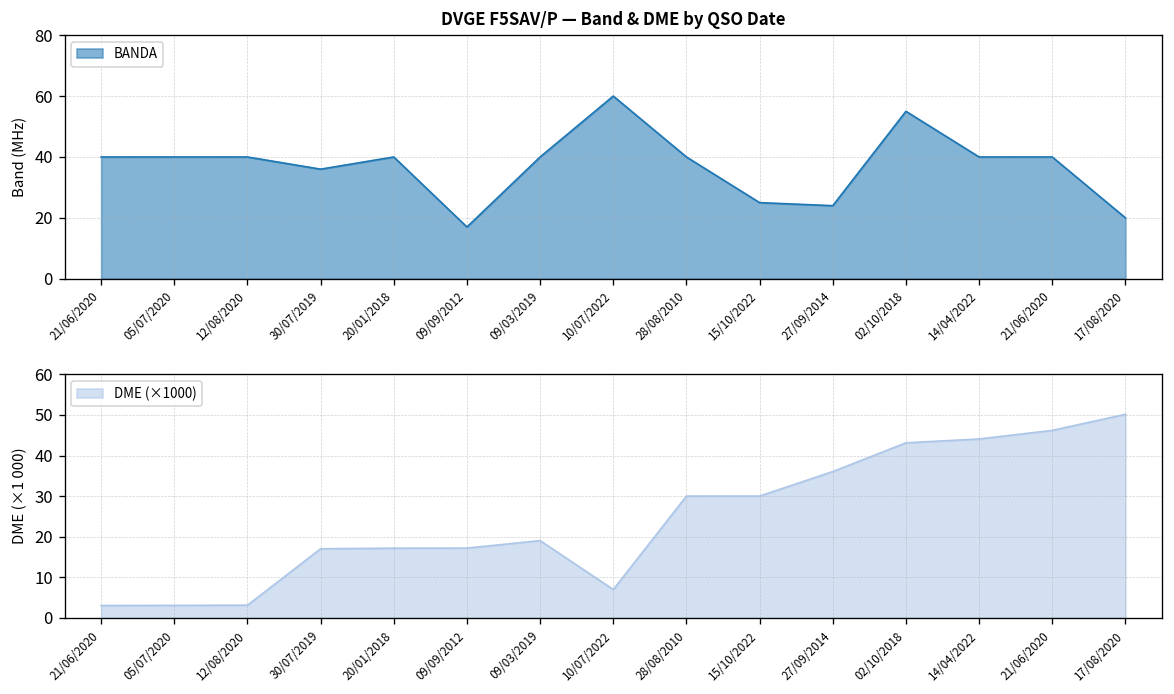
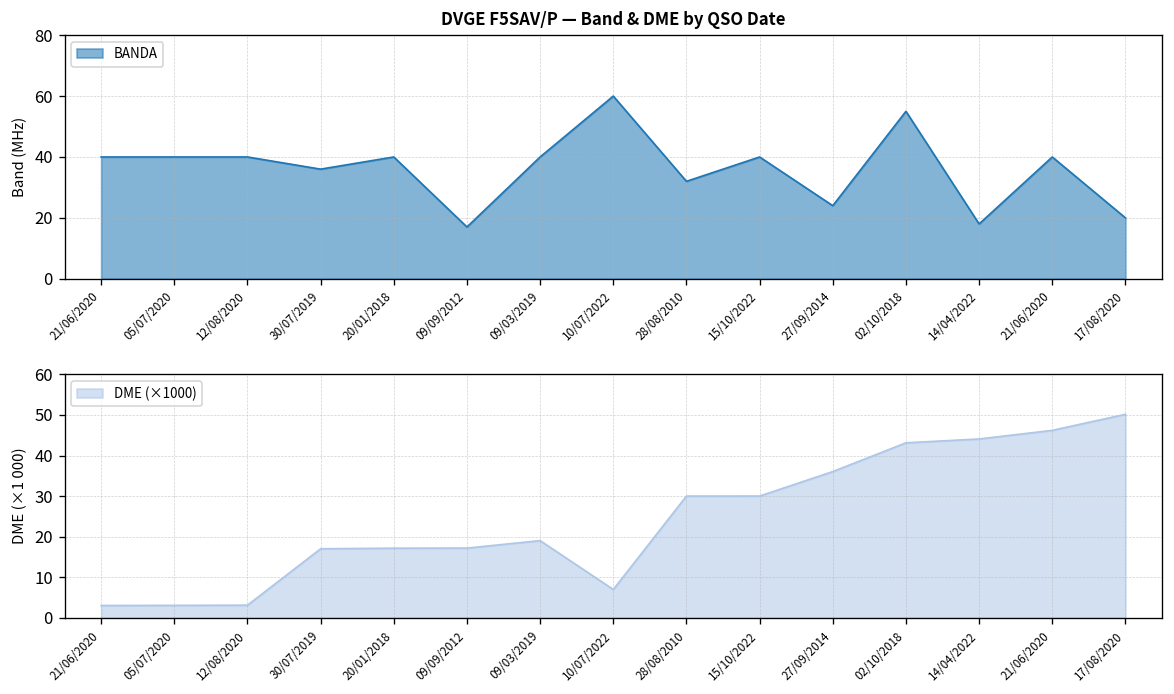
DVGE F5SAV/P — Band & DME by QSO Date, 28/08/2010: 40 -> 32
DVGE F5SAV/P — Band & DME by QSO Date, 15/10/2022: 25 -> 40
DVGE F5SAV/P — Band & DME by QSO Date, 14/04/2022: 40 -> 18
